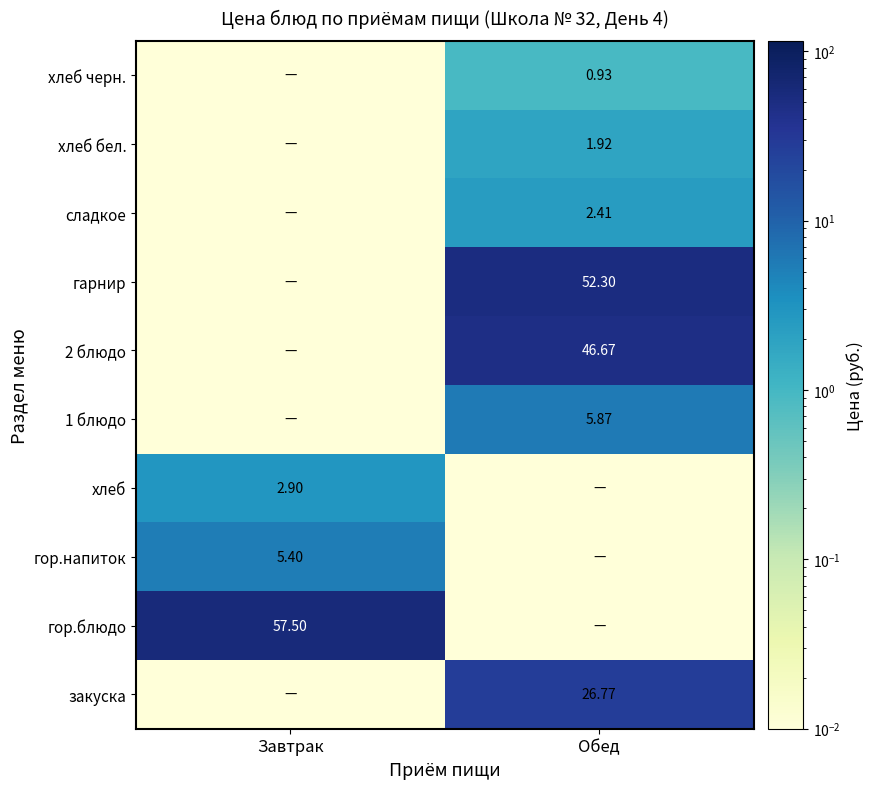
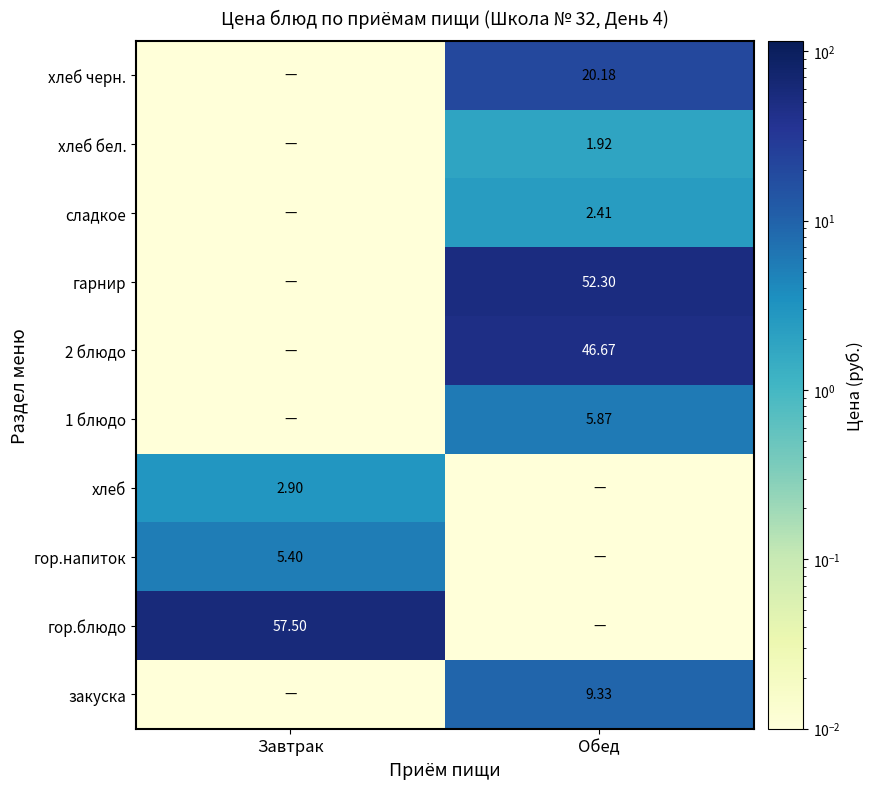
хлеб черн., Обед: 0.93 -> 20.18
закуска, Обед: 26.77 -> 9.33
